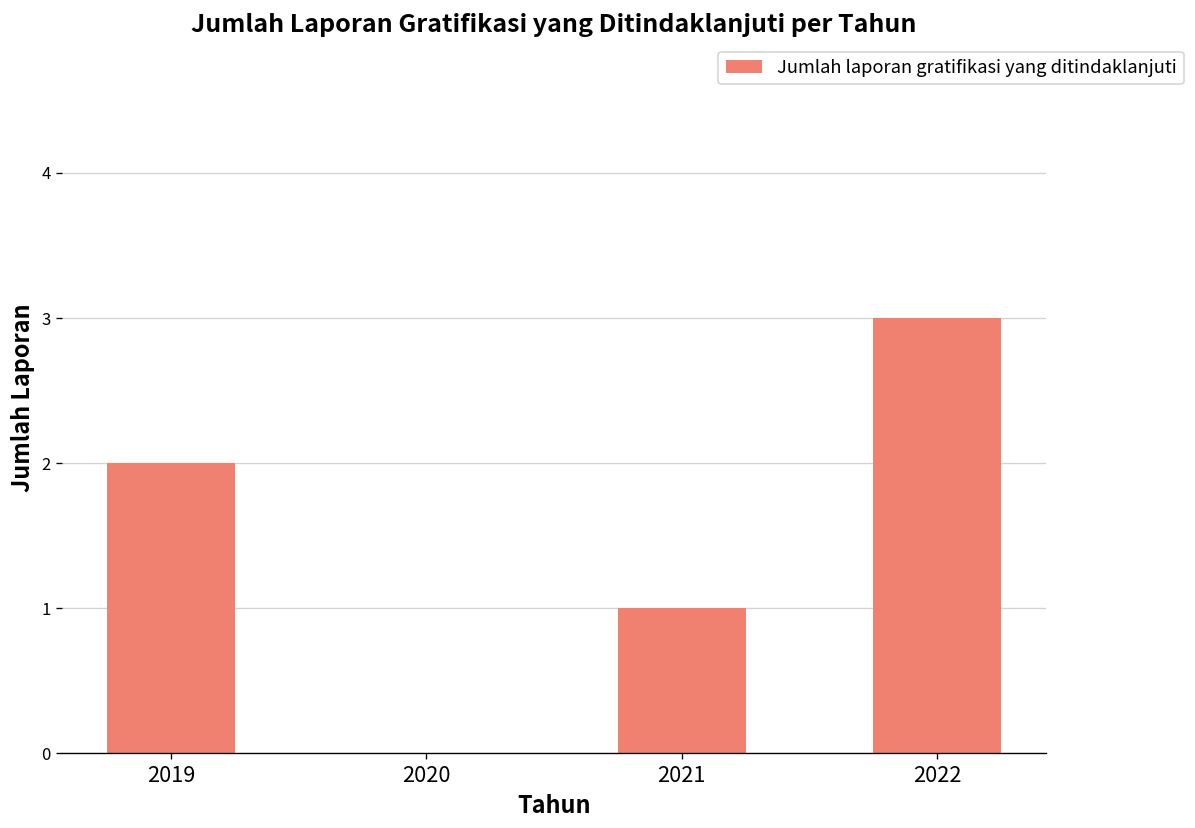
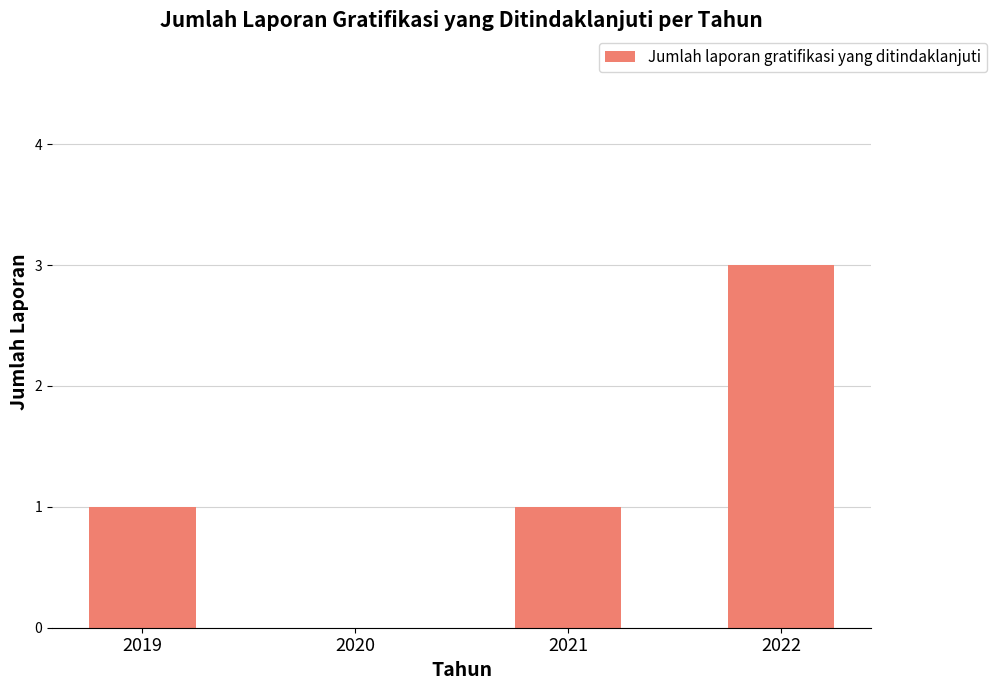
2019: 2 -> 1
